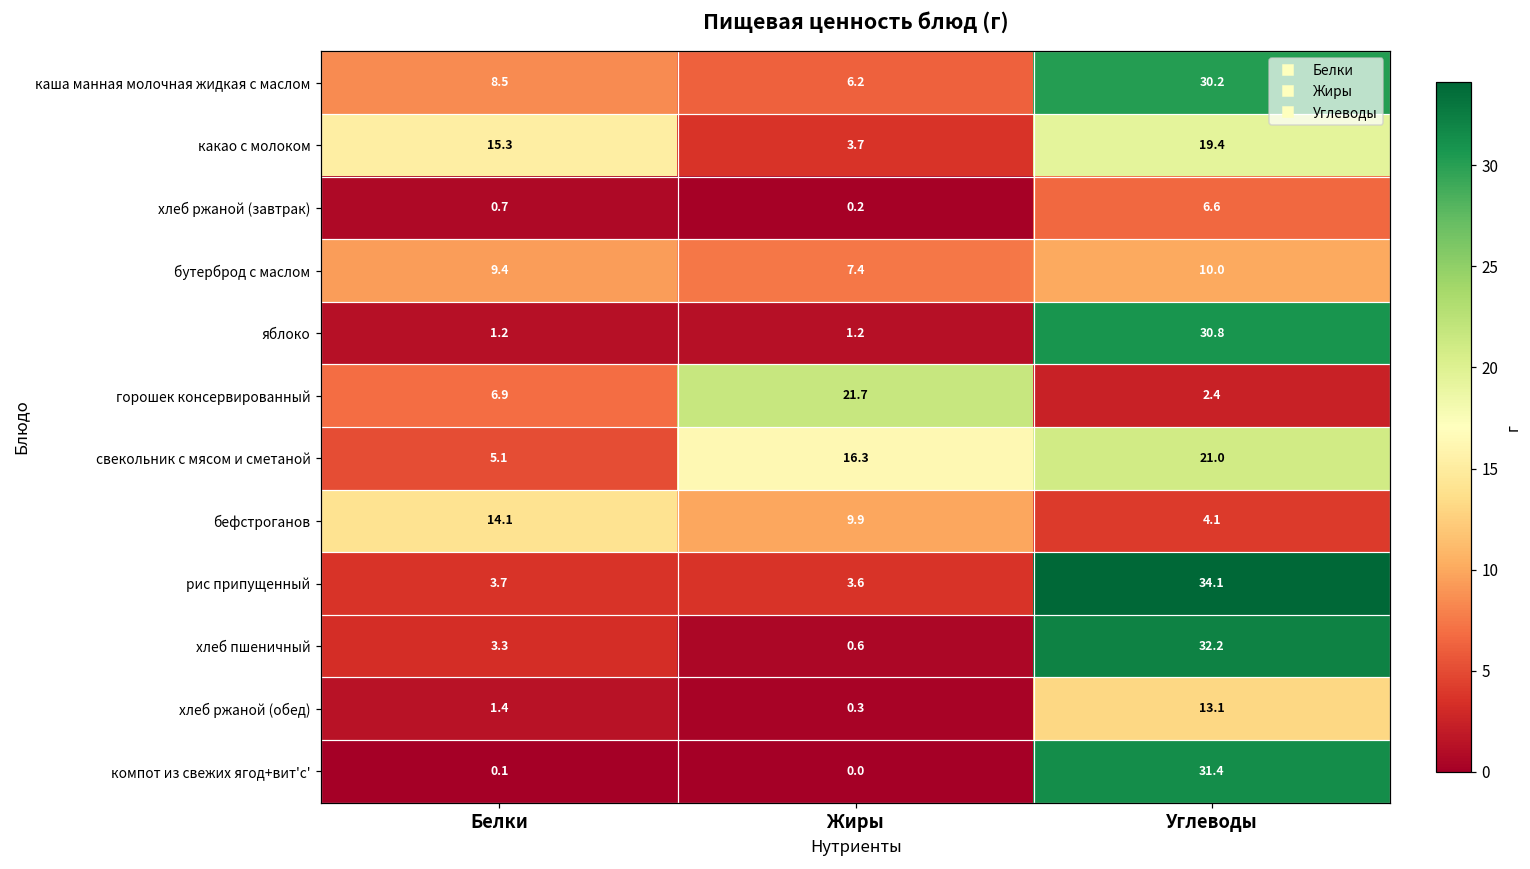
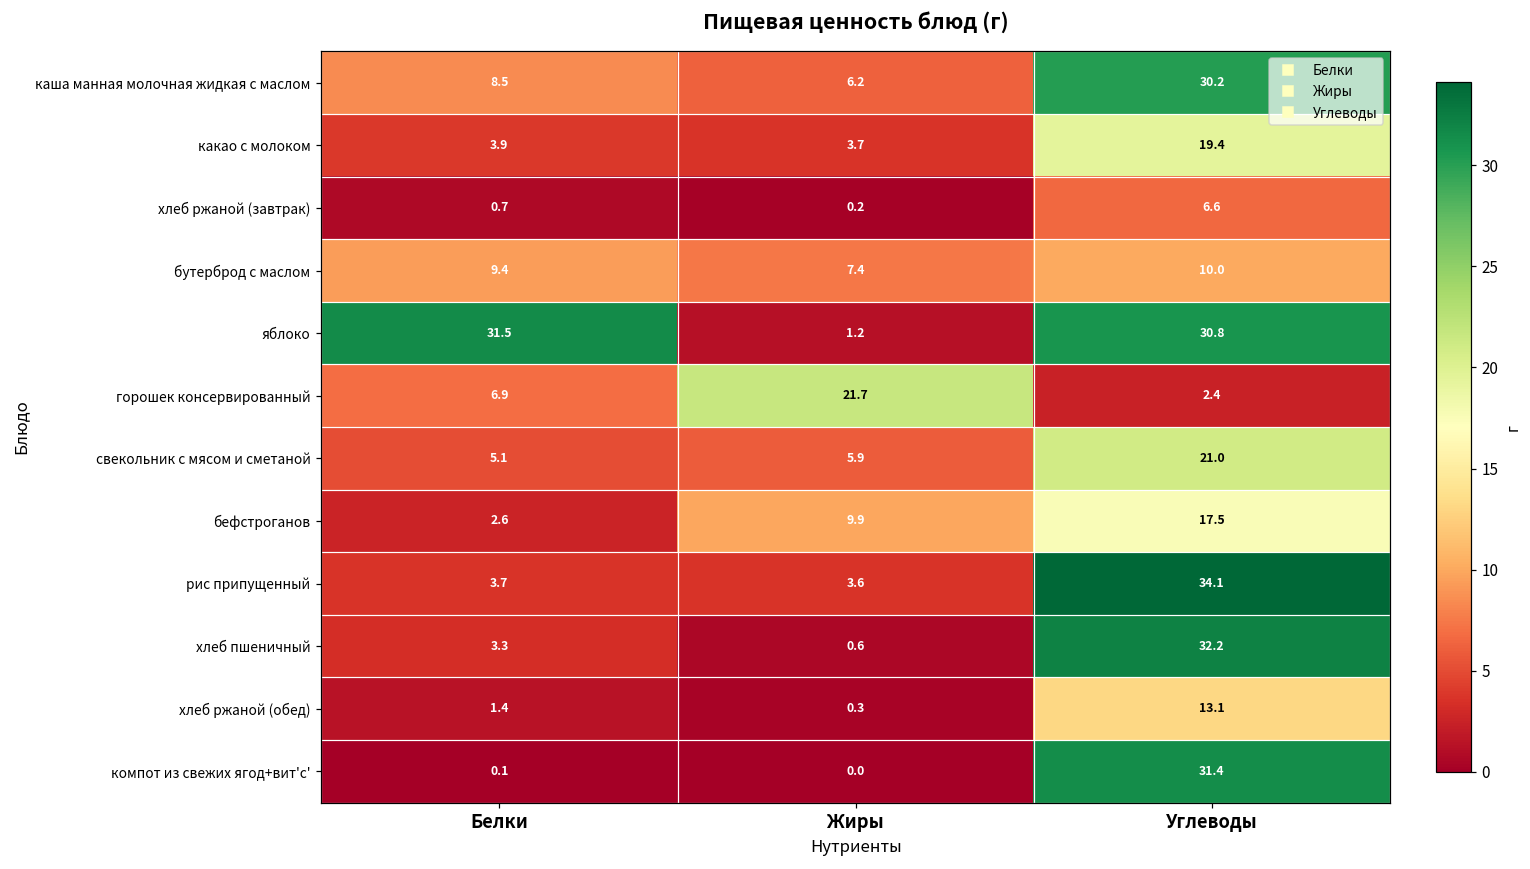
какао с молоком, Белки: 15.3 -> 3.9
яблоко, Белки: 1.2 -> 31.5
свекольник с мясом и сметаной, Жиры: 16.3 -> 5.9
бефстроганов, Белки: 14.1 -> 2.6
бефстроганов, Углеводы: 4.1 -> 17.5
